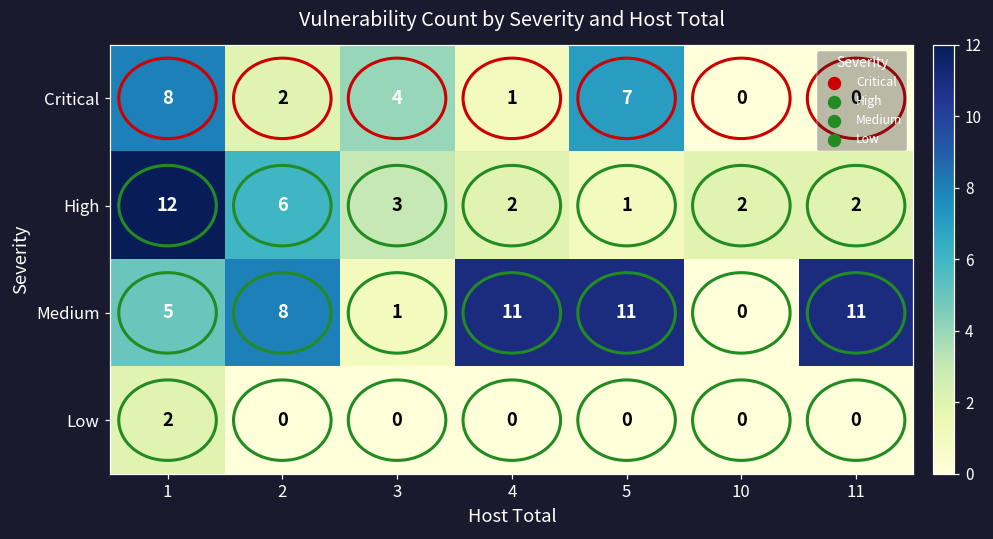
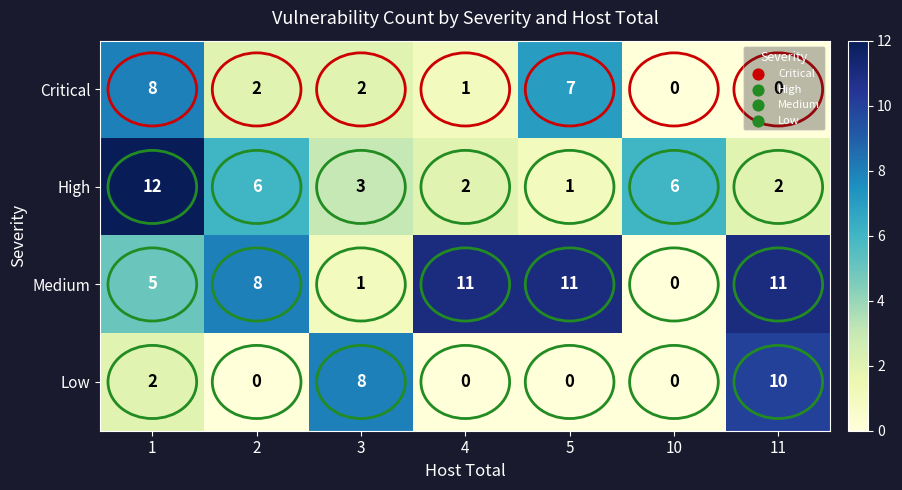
Critical, 3: 4 -> 2
High, 10: 2 -> 6
Low, 3: 0 -> 8
Low, 11: 0 -> 10
